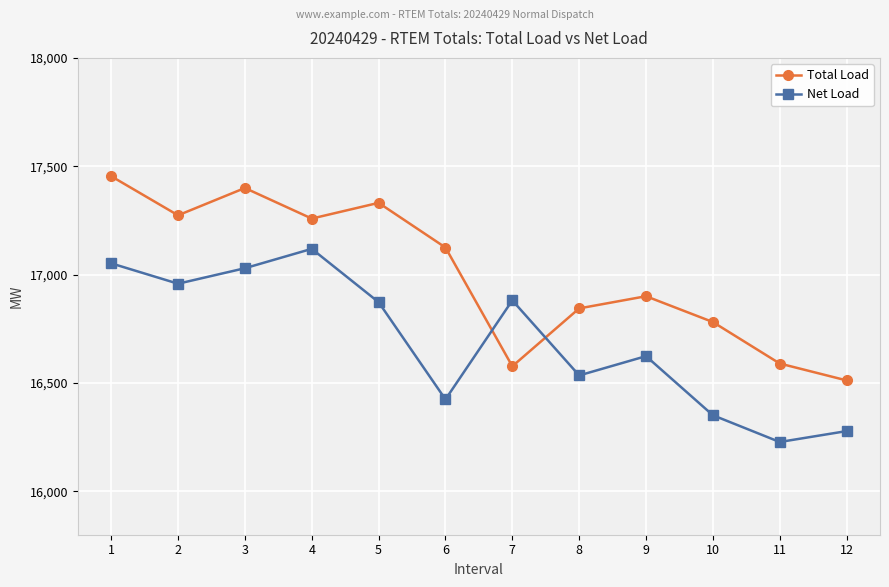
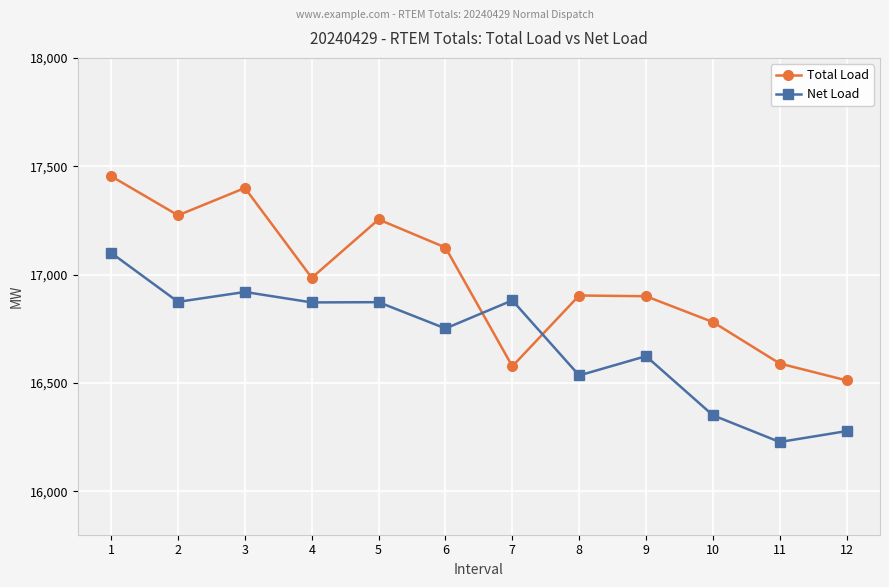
Net Load, 1: 17,050 -> 17,100
Net Load, 2: 16,960 -> 16,870
Net Load, 3: 17,030 -> 16,920
Total Load, 4: 17,260 -> 16,990
Net Load, 4: 17,120 -> 16,870
Total Load, 5: 17,330 -> 17,250
Net Load, 6: 16,420 -> 16,750
Total Load, 8: 16,840 -> 16,900
